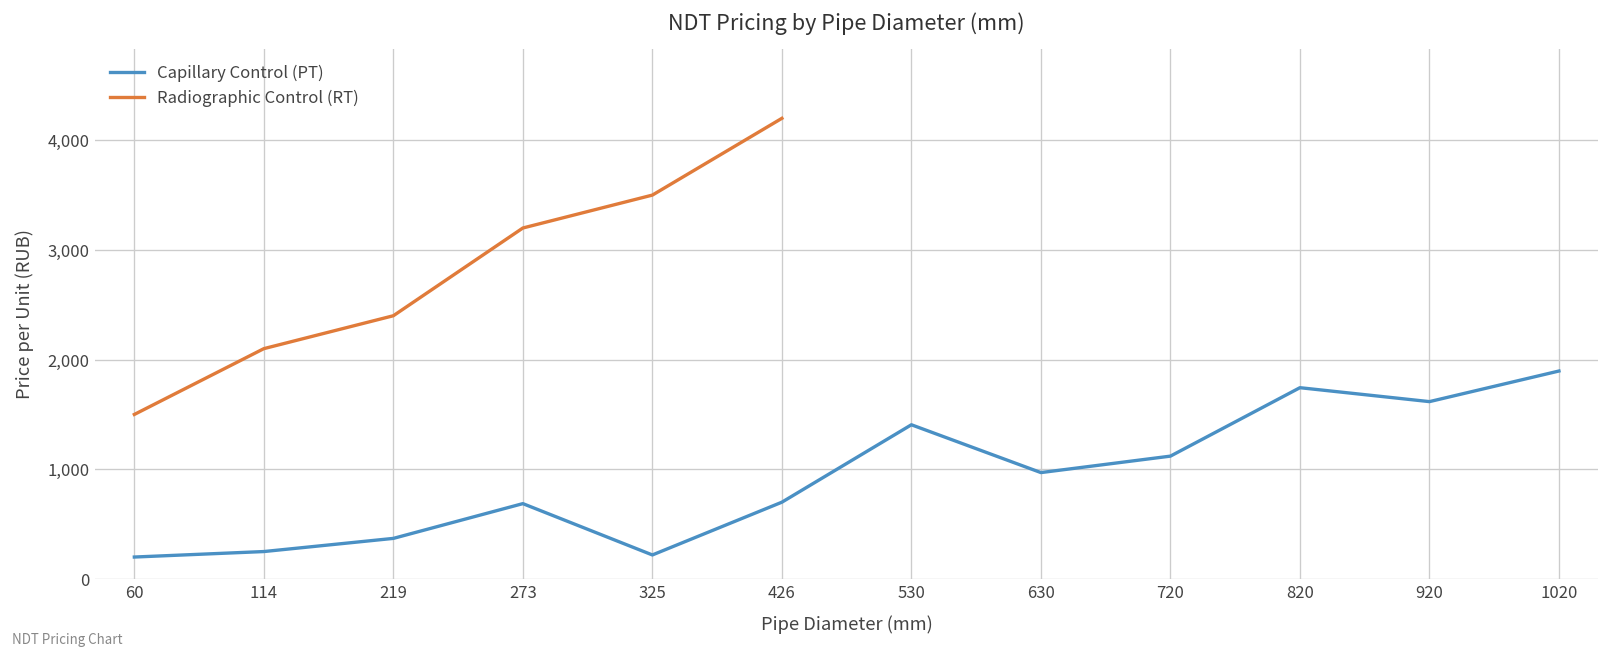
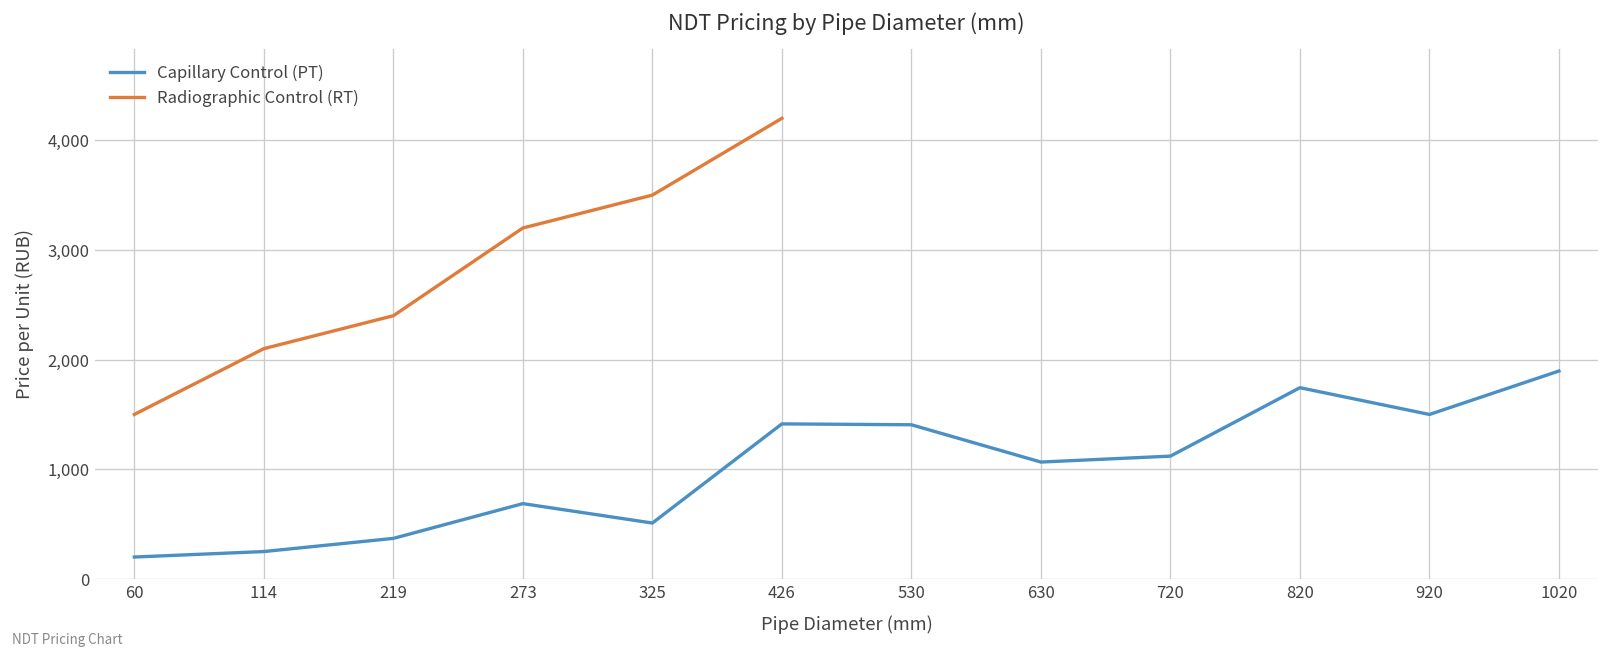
Capillary Control (PT), 325: 200 -> 500
Capillary Control (PT), 426: 700 -> 1,400
Capillary Control (PT), 630: 1,000 -> 1,100
Capillary Control (PT), 920: 1,600 -> 1,500
